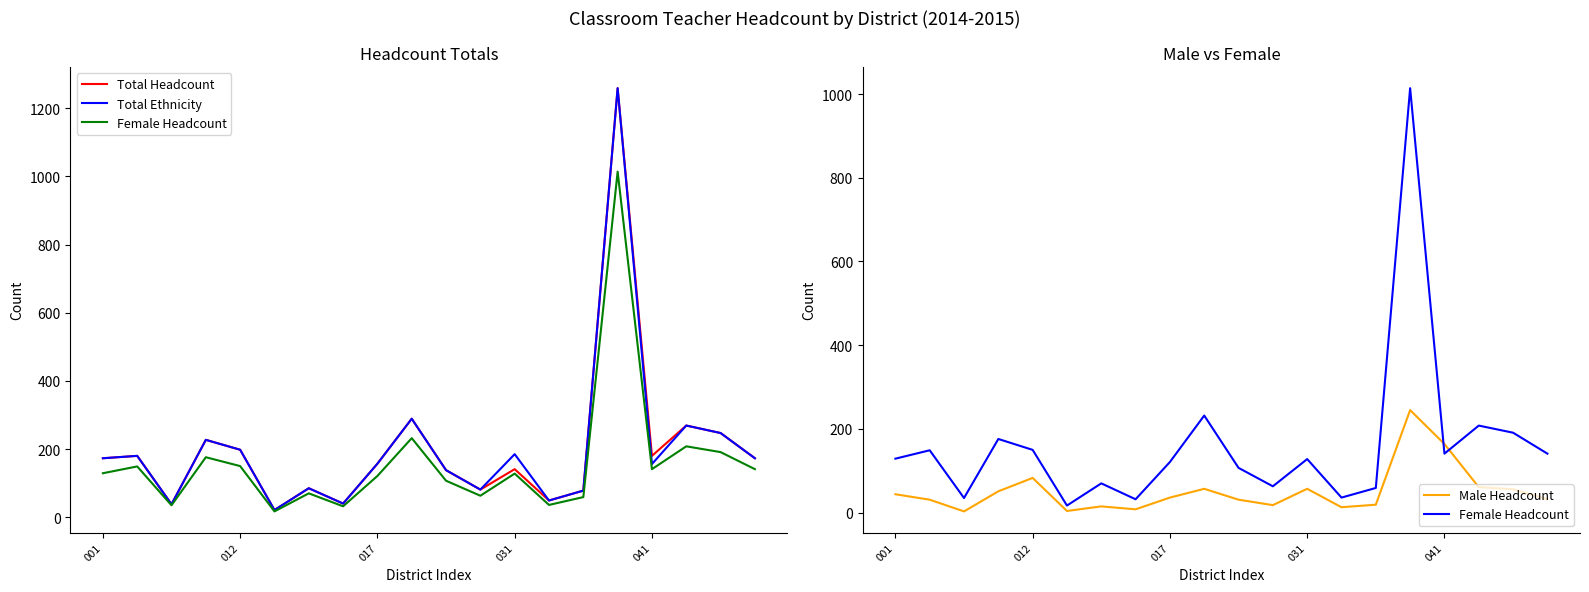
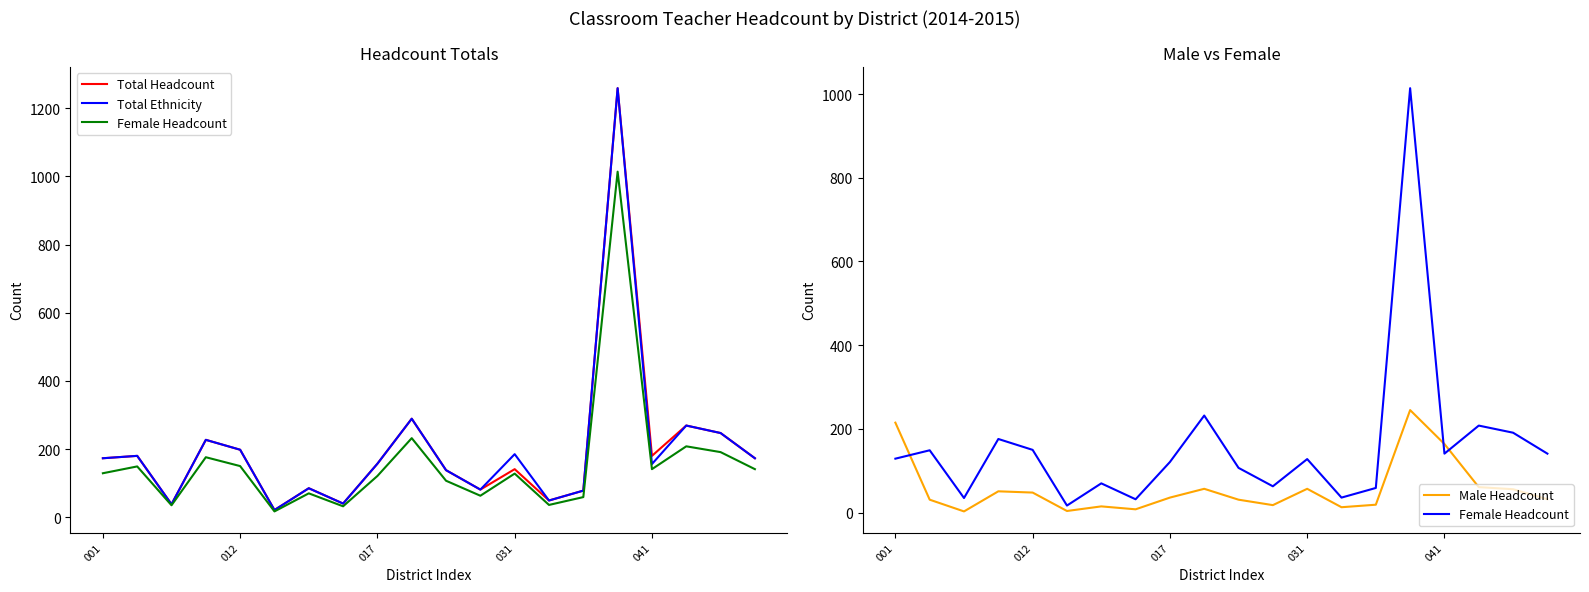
Male vs Female, Male Headcount, 001: 40 -> 220
Male vs Female, Male Headcount, 012: 80 -> 50
